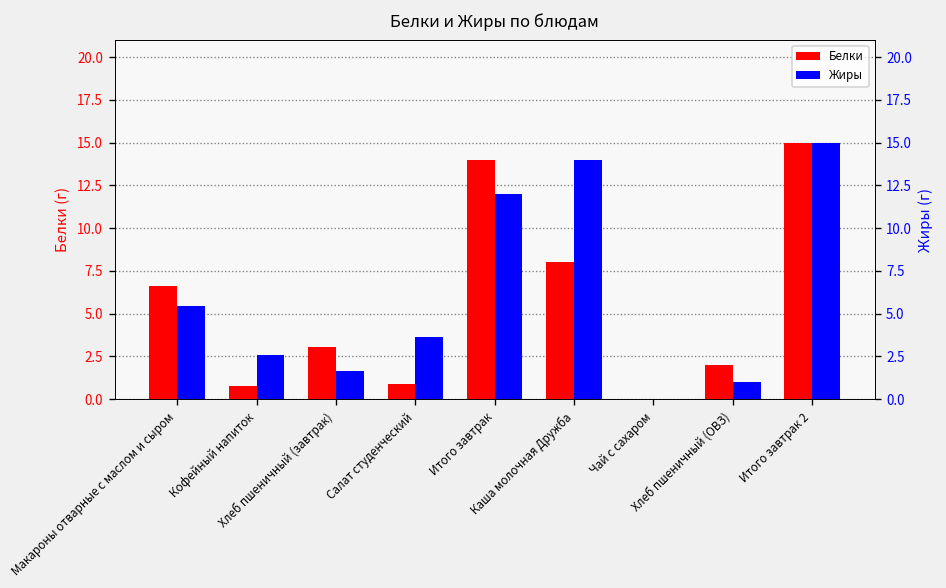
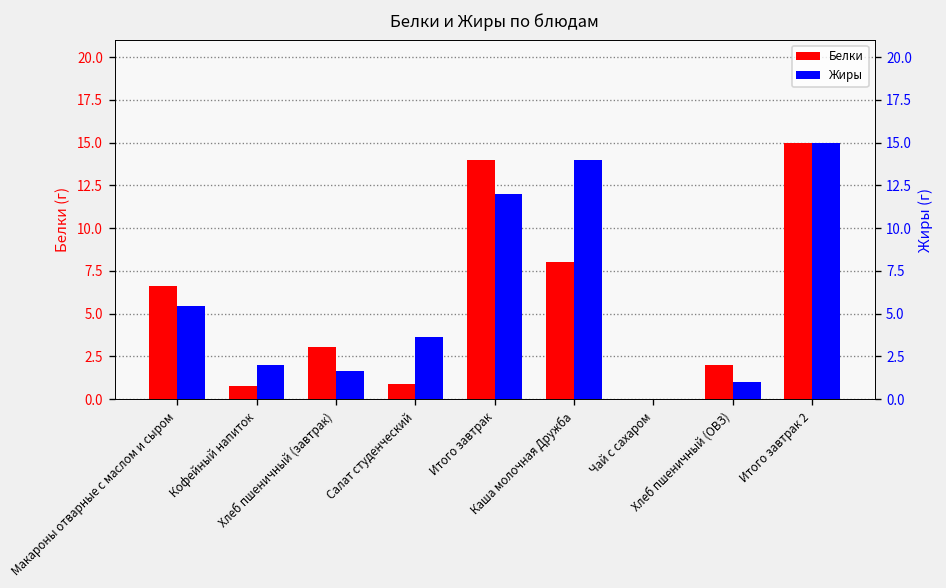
Жиры, Кофейный напиток: 2.6 -> 2.0
